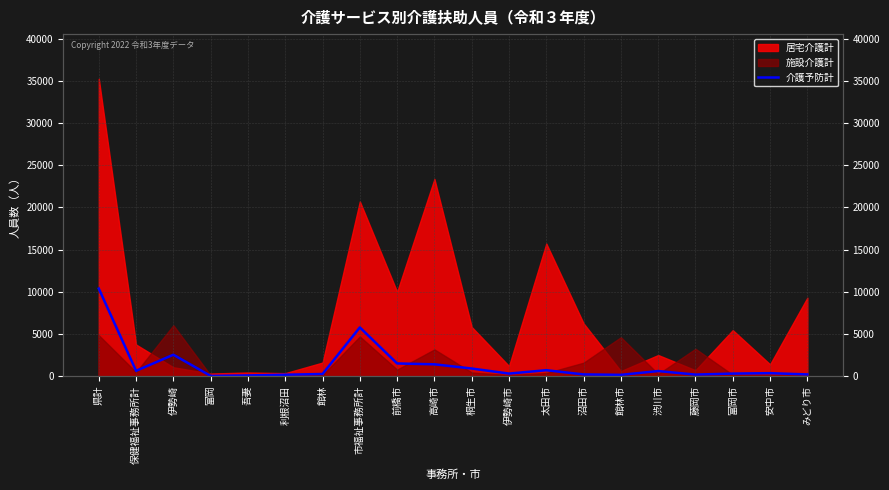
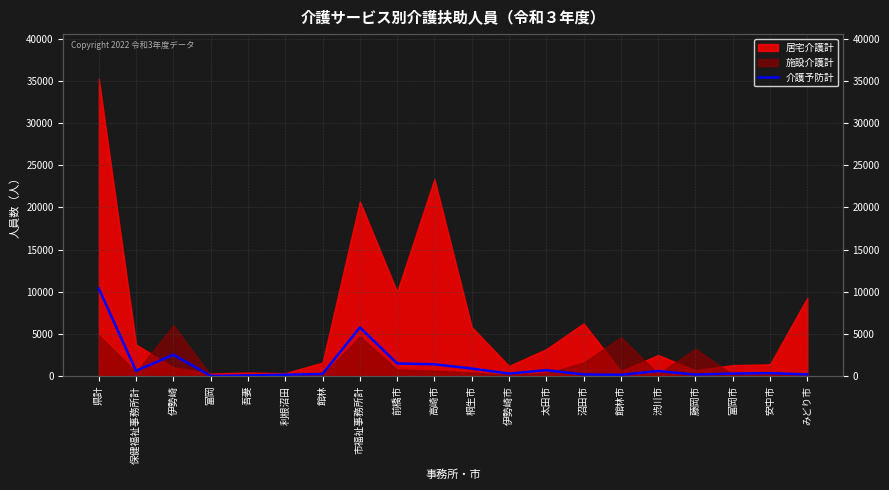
施設介護計, 高崎市: 3000 -> 1000
居宅介護計, 太田市: 16000 -> 3000
居宅介護計, 富岡市: 5000 -> 1000
